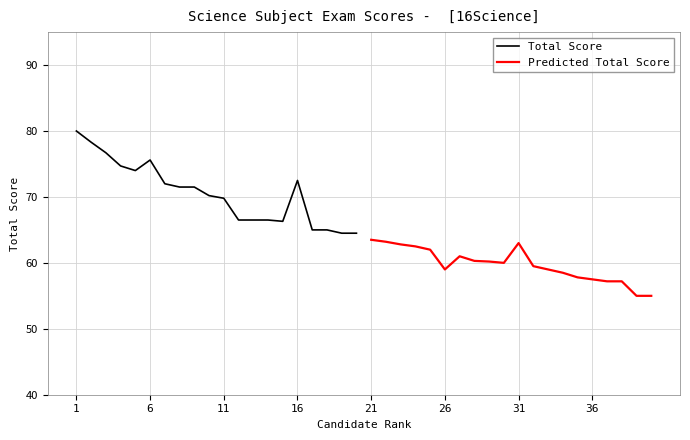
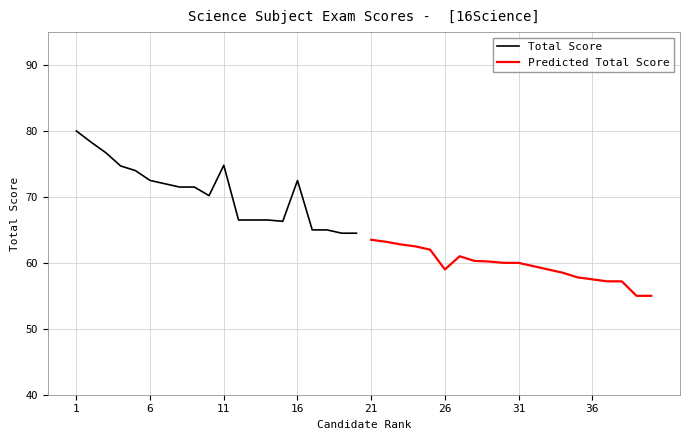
Total Score, 6: 76 -> 73
Total Score, 11: 70 -> 75
Predicted Total Score, 31: 63 -> 60
